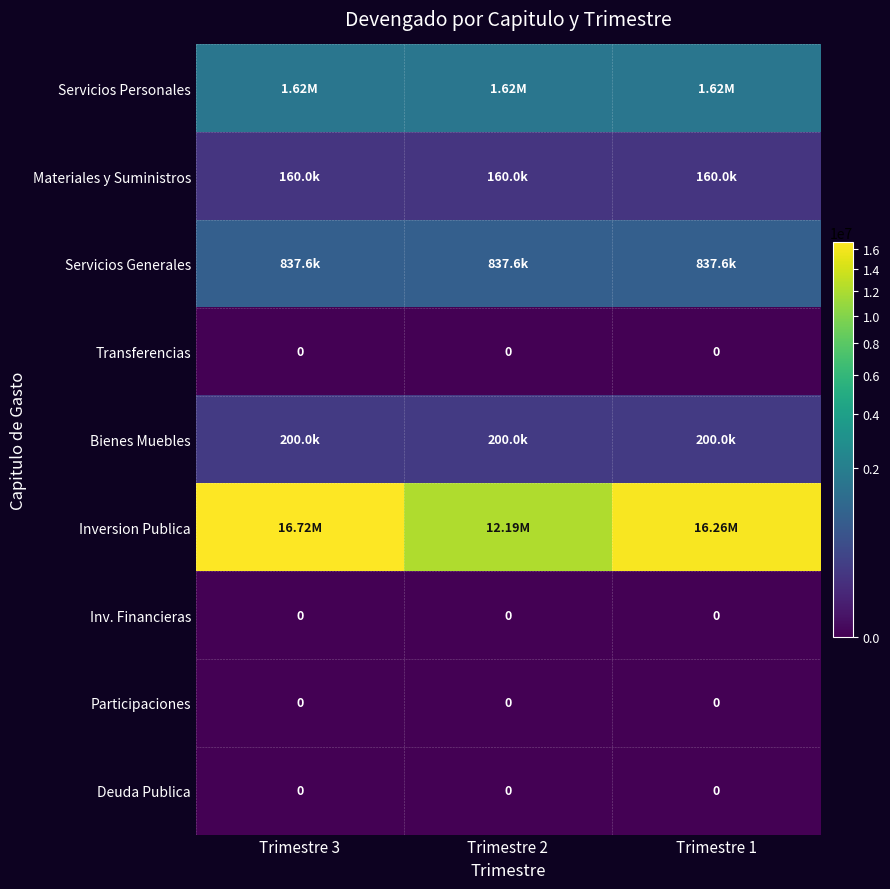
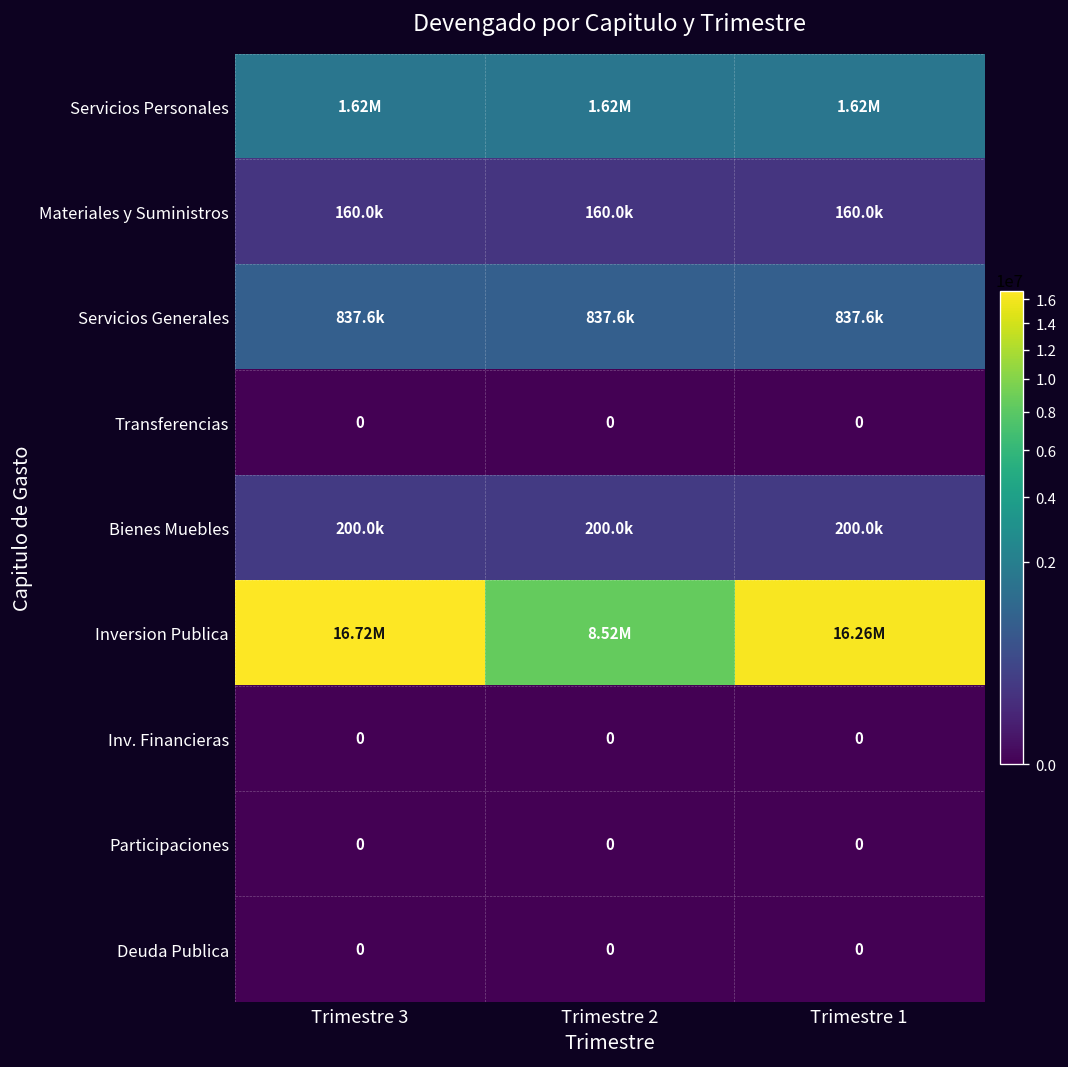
Inversion Publica, Trimestre 2: 12.19M -> 8.52M
